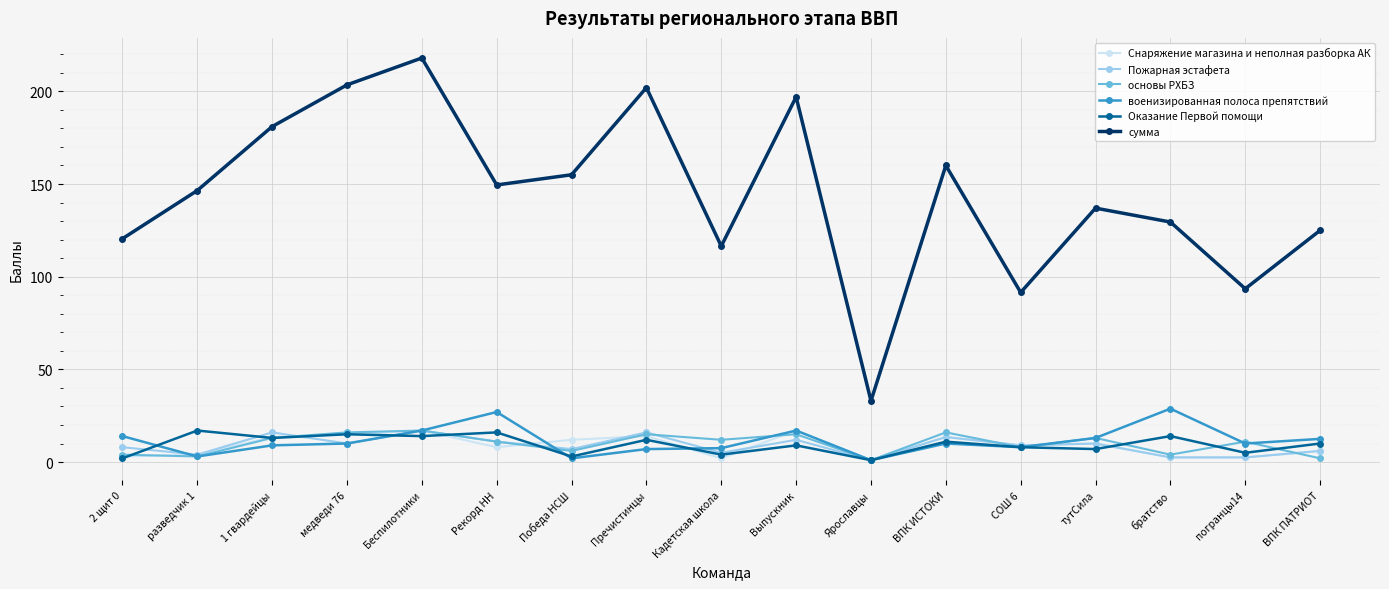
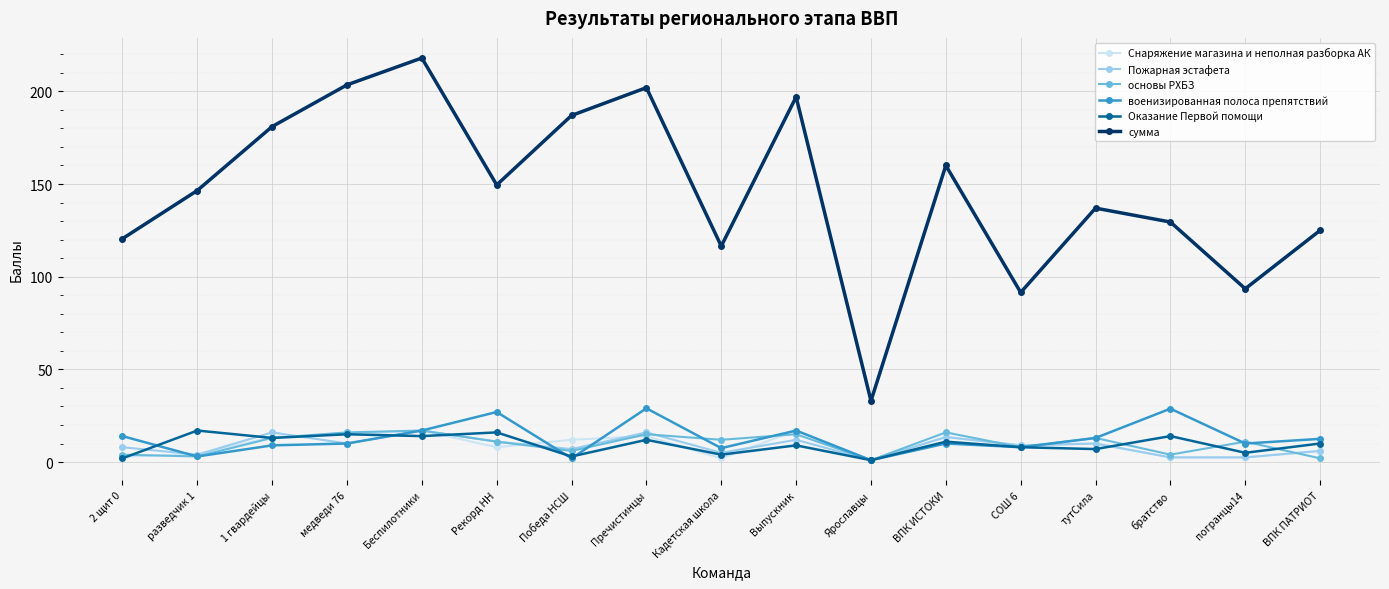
сумма, Победа НСШ: 155 -> 187
военизированная полоса препятствий, Пречистинцы: 7 -> 29
